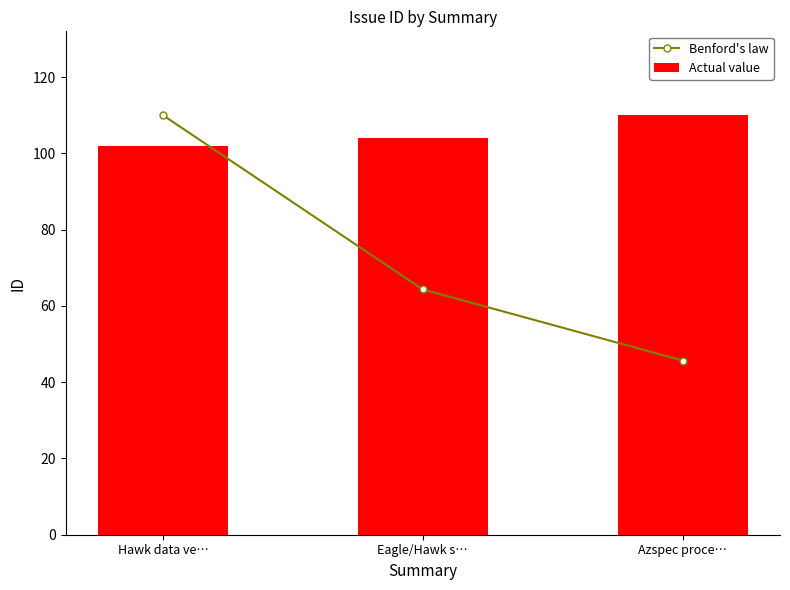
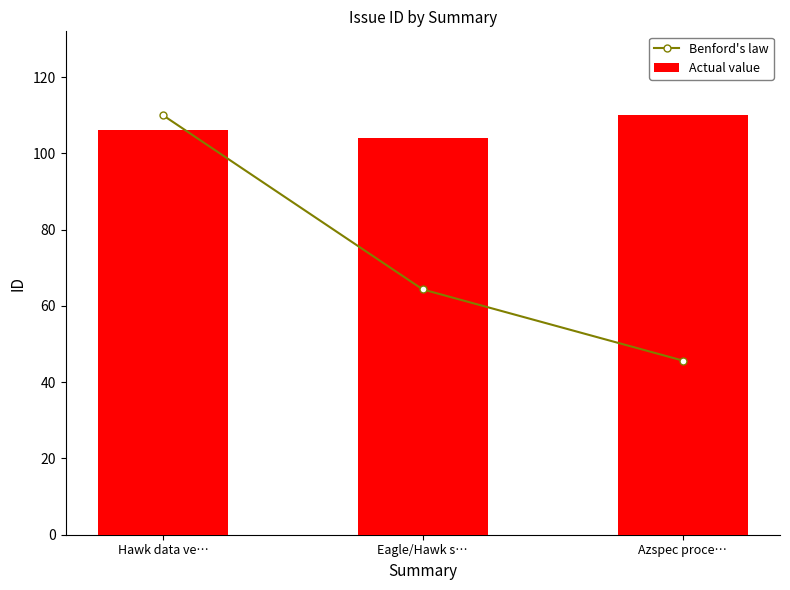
Actual value, Hawk data ve…: 102 -> 106
